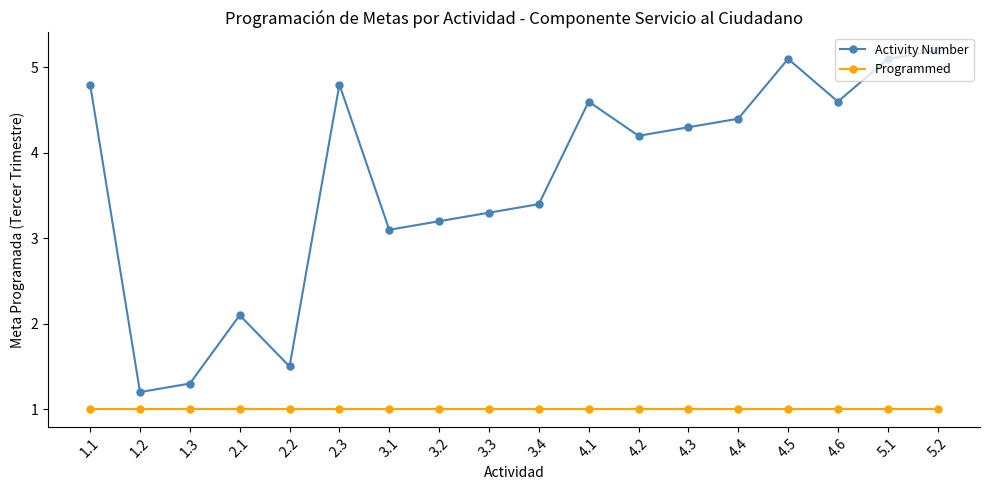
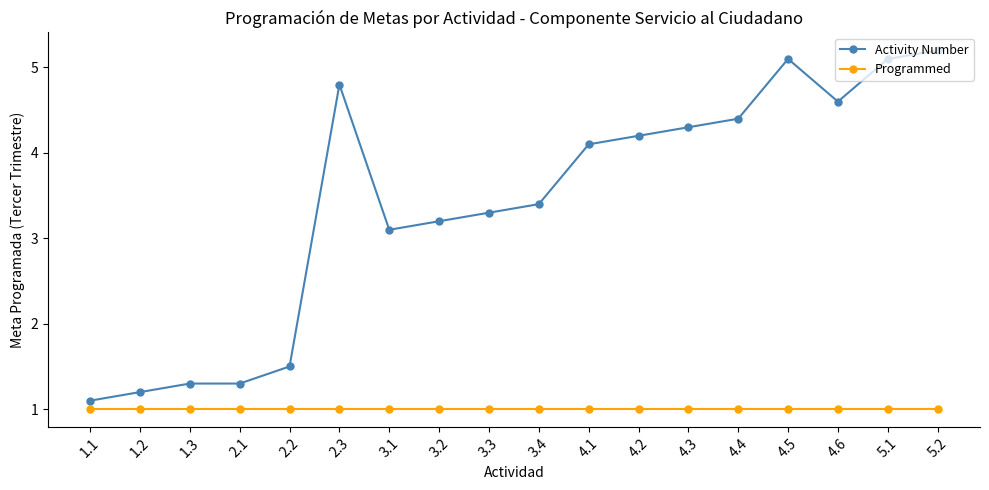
Activity Number, 1.1: 4.8 -> 1.1
Activity Number, 2.1: 2.1 -> 1.3
Activity Number, 4.1: 4.6 -> 4.1
